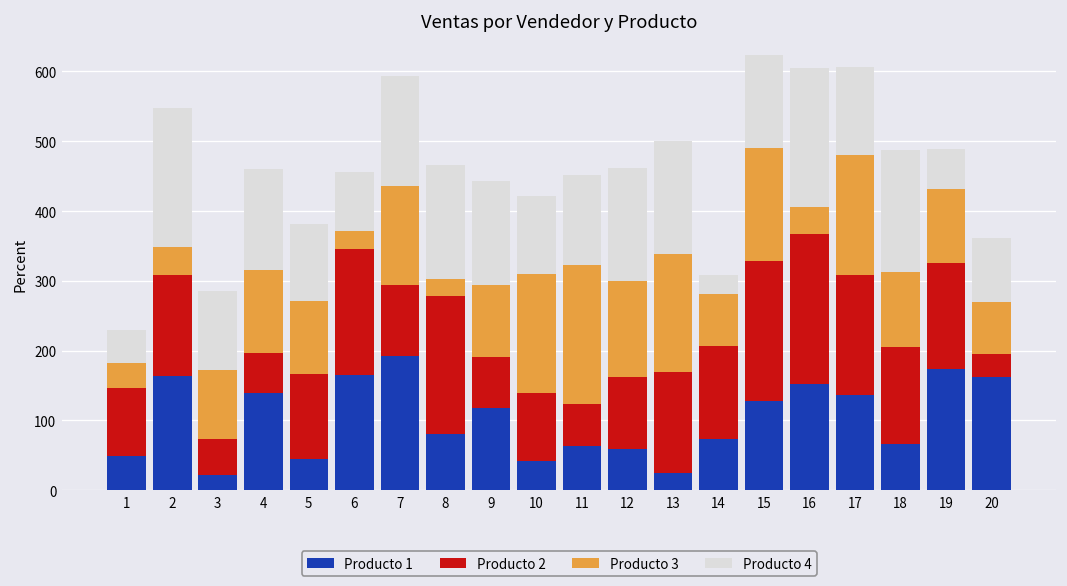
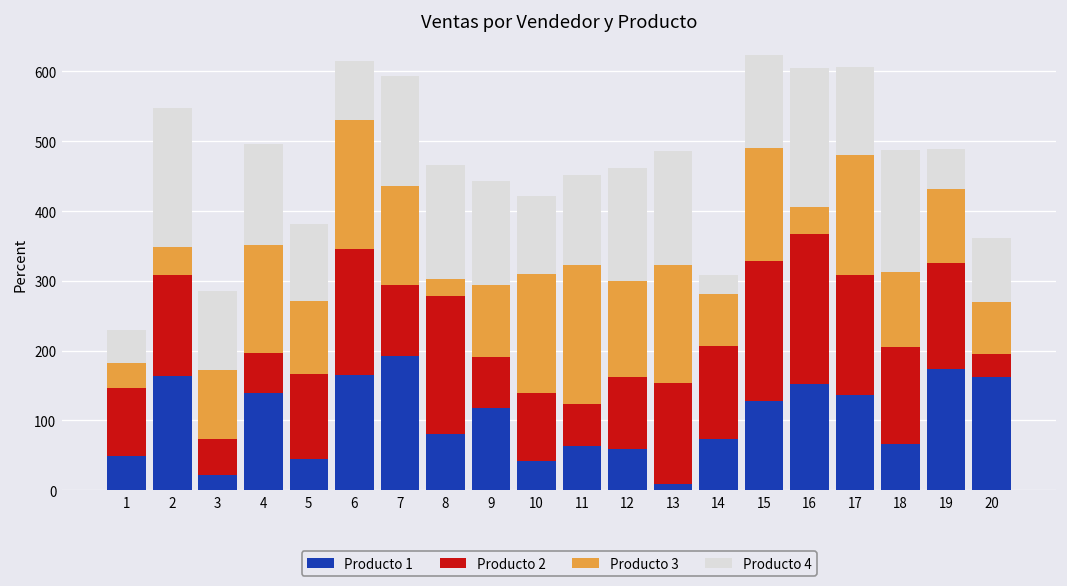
Producto 3, 4: 120 -> 150
Producto 3, 6: 30 -> 190
Producto 1, 13: 20 -> 10
